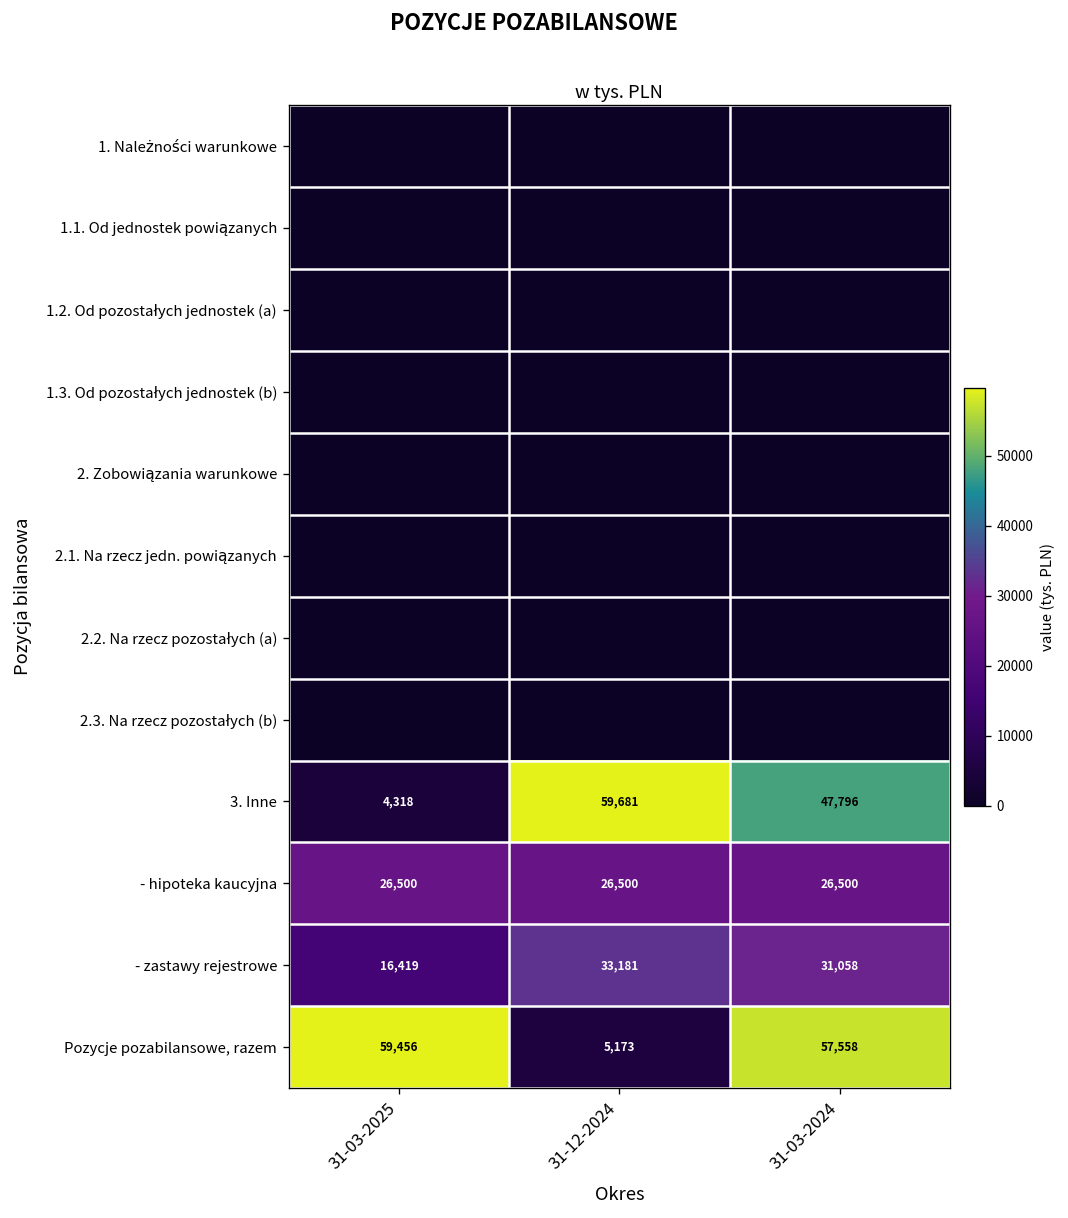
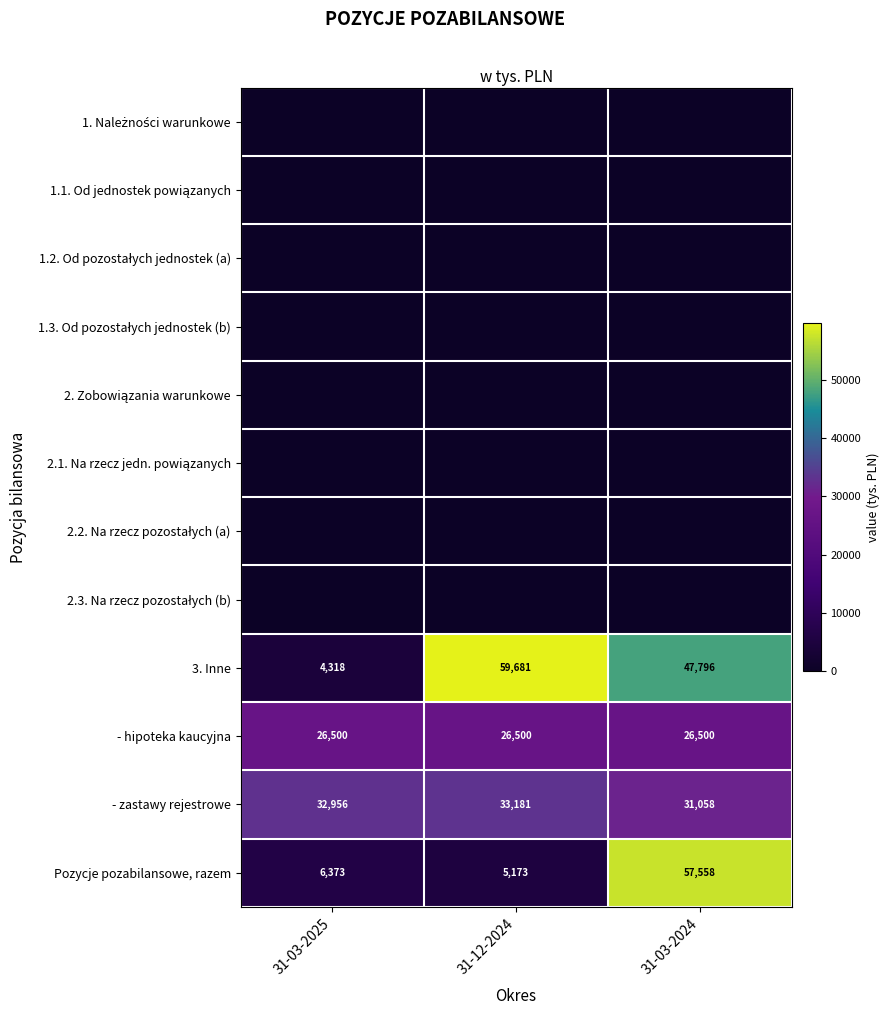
- zastawy rejestrowe, 31-03-2025: 16,419 -> 32,956
Pozycje pozabilansowe, razem, 31-03-2025: 59,456 -> 6,373
